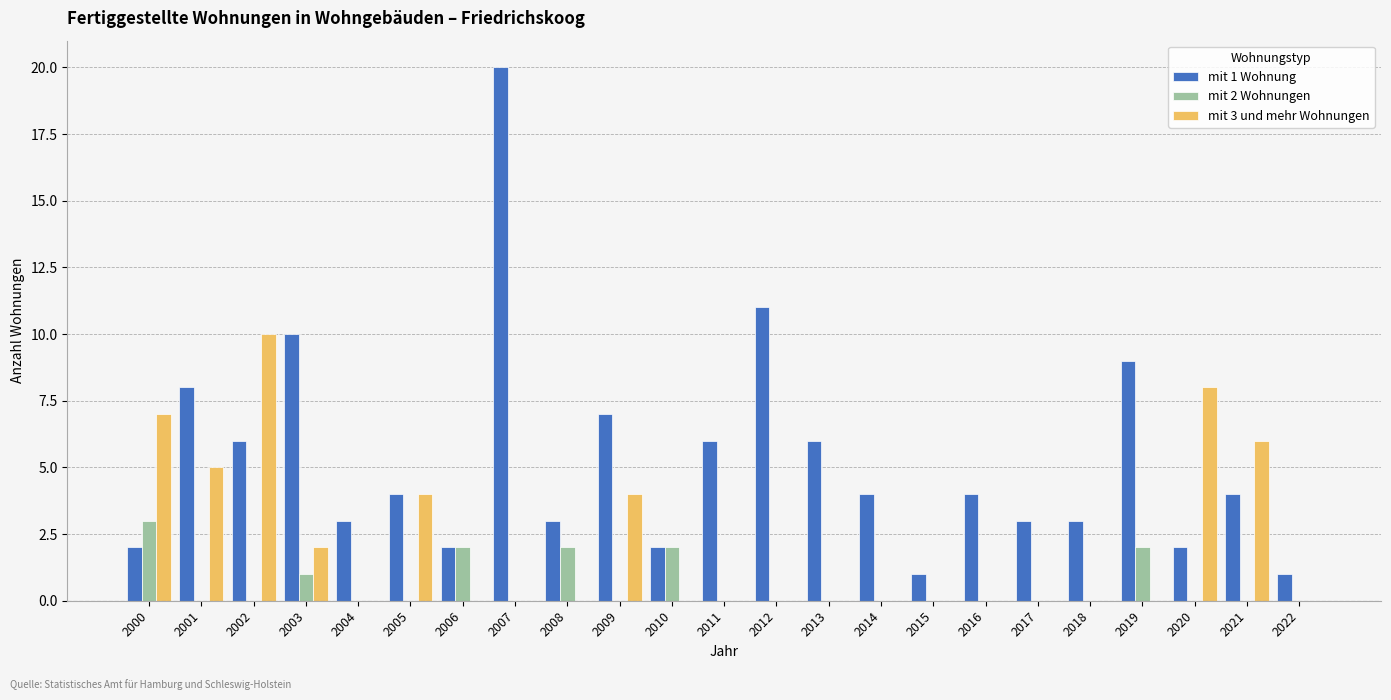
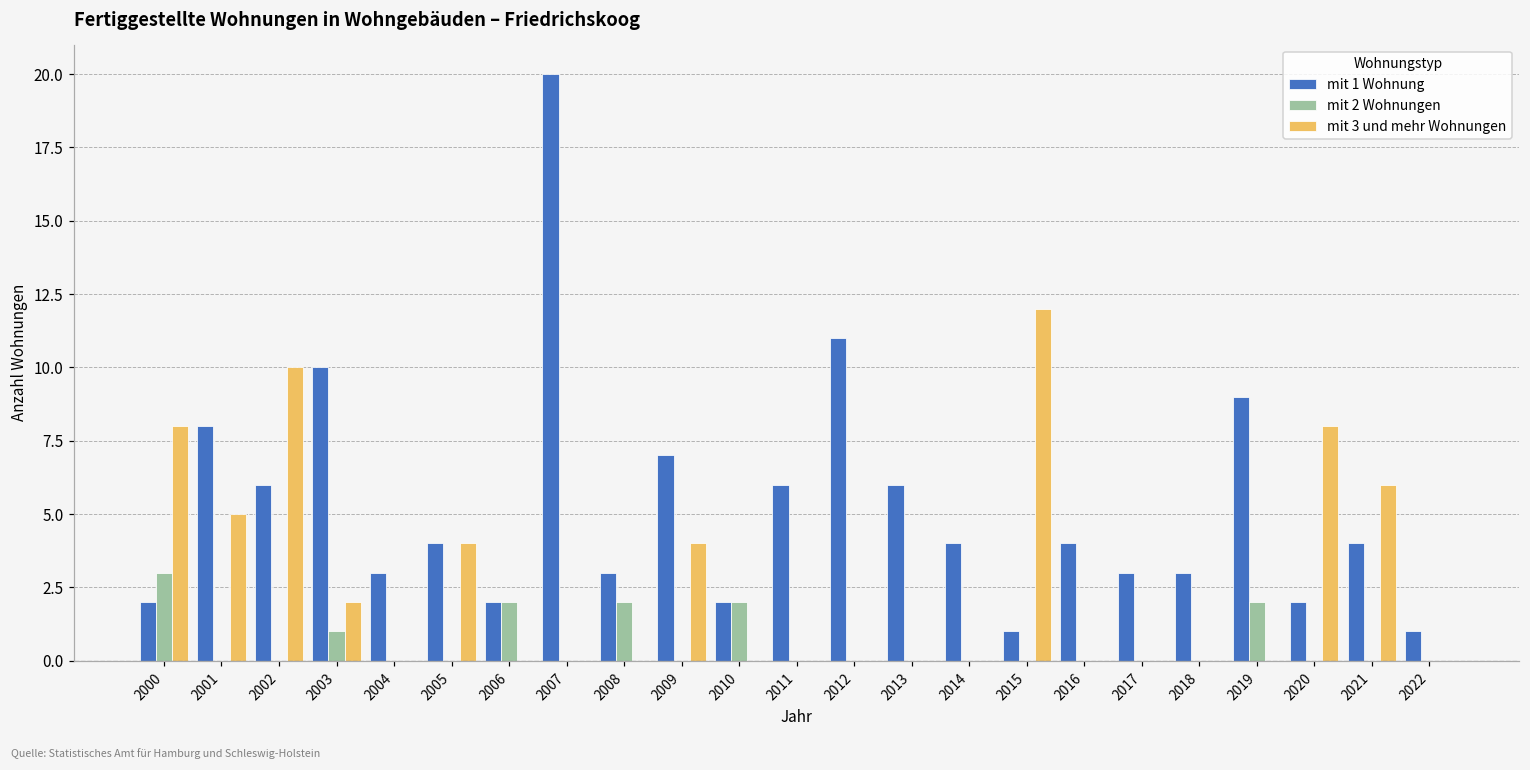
mit 3 und mehr Wohnungen, 2000: 7 -> 8
mit 3 und mehr Wohnungen, 2015: 0 -> 12
